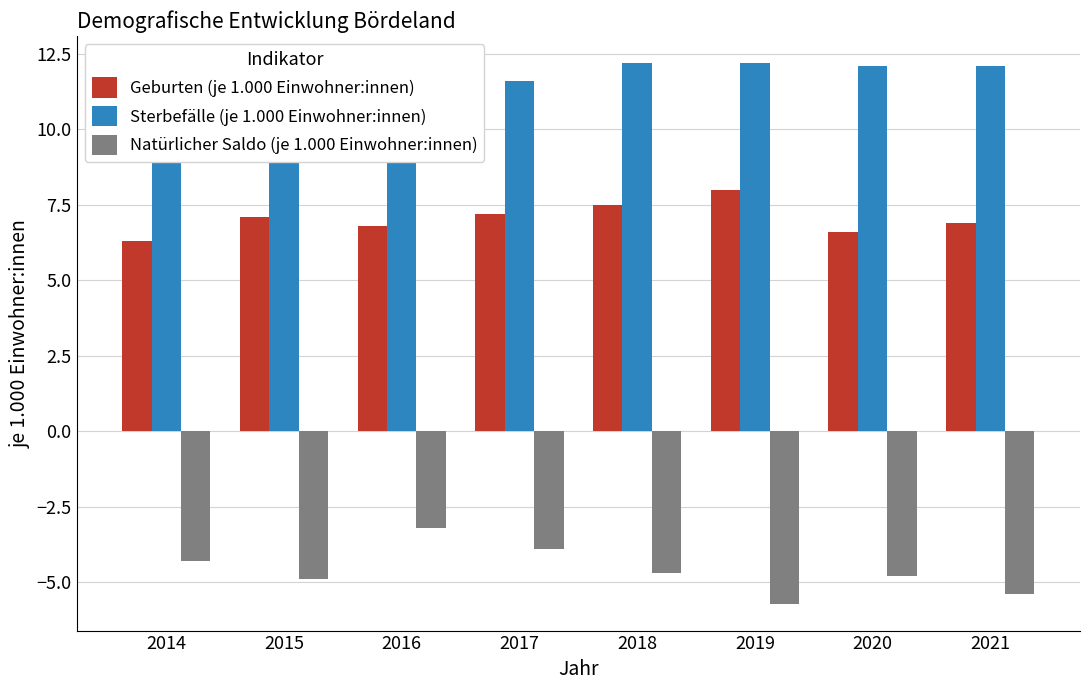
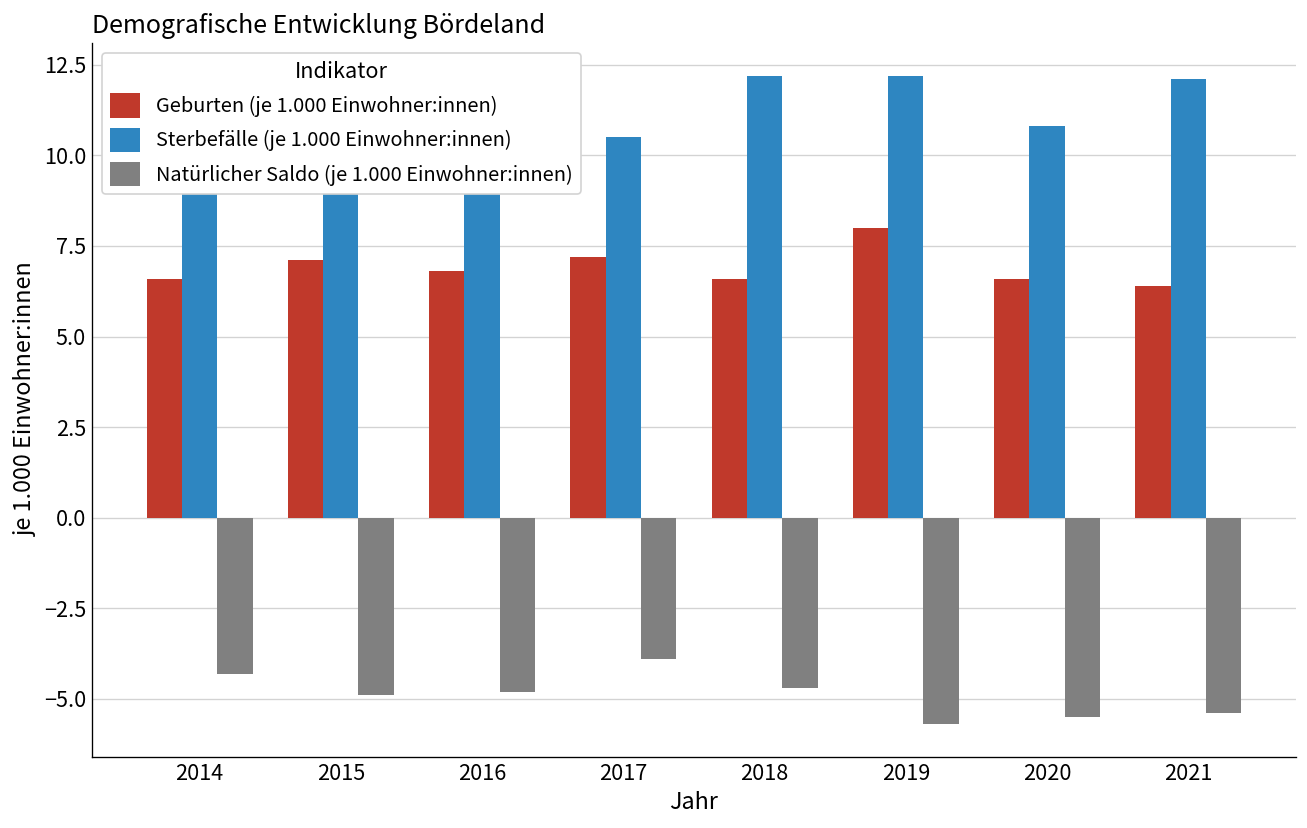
Geburten (je 1.000 Einwohner:innen), 2014: 6.3 -> 6.6
Natürlicher Saldo (je 1.000 Einwohner:innen), 2016: -3.2 -> -4.8
Sterbefälle (je 1.000 Einwohner:innen), 2017: 11.6 -> 10.5
Geburten (je 1.000 Einwohner:innen), 2018: 7.5 -> 6.6
Sterbefälle (je 1.000 Einwohner:innen), 2020: 12.1 -> 10.8
Natürlicher Saldo (je 1.000 Einwohner:innen), 2020: -4.8 -> -5.5
Geburten (je 1.000 Einwohner:innen), 2021: 6.9 -> 6.4
